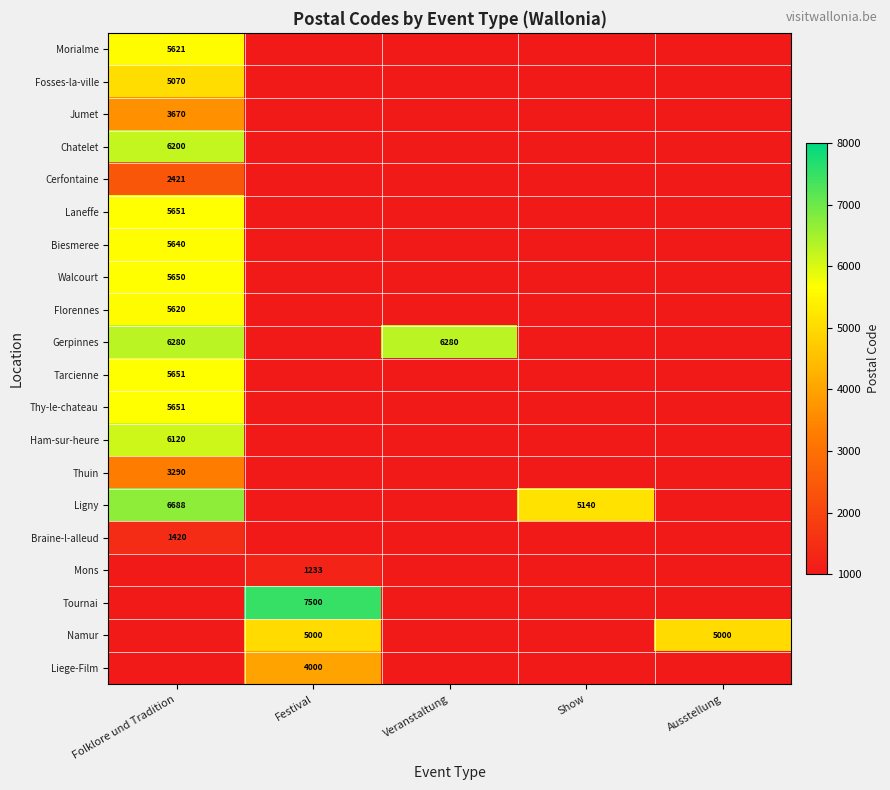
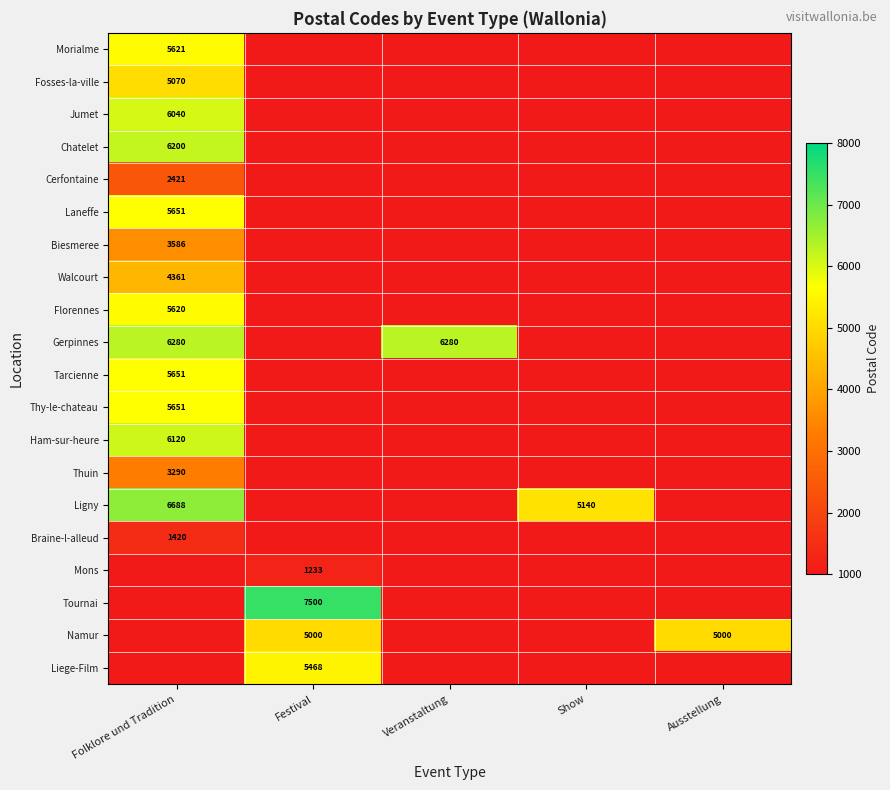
Jumet, Folklore und Tradition: 3670 -> 6040
Biesmeree, Folklore und Tradition: 5640 -> 3586
Walcourt, Folklore und Tradition: 5650 -> 4361
Liege-Film, Festival: 4000 -> 5468
